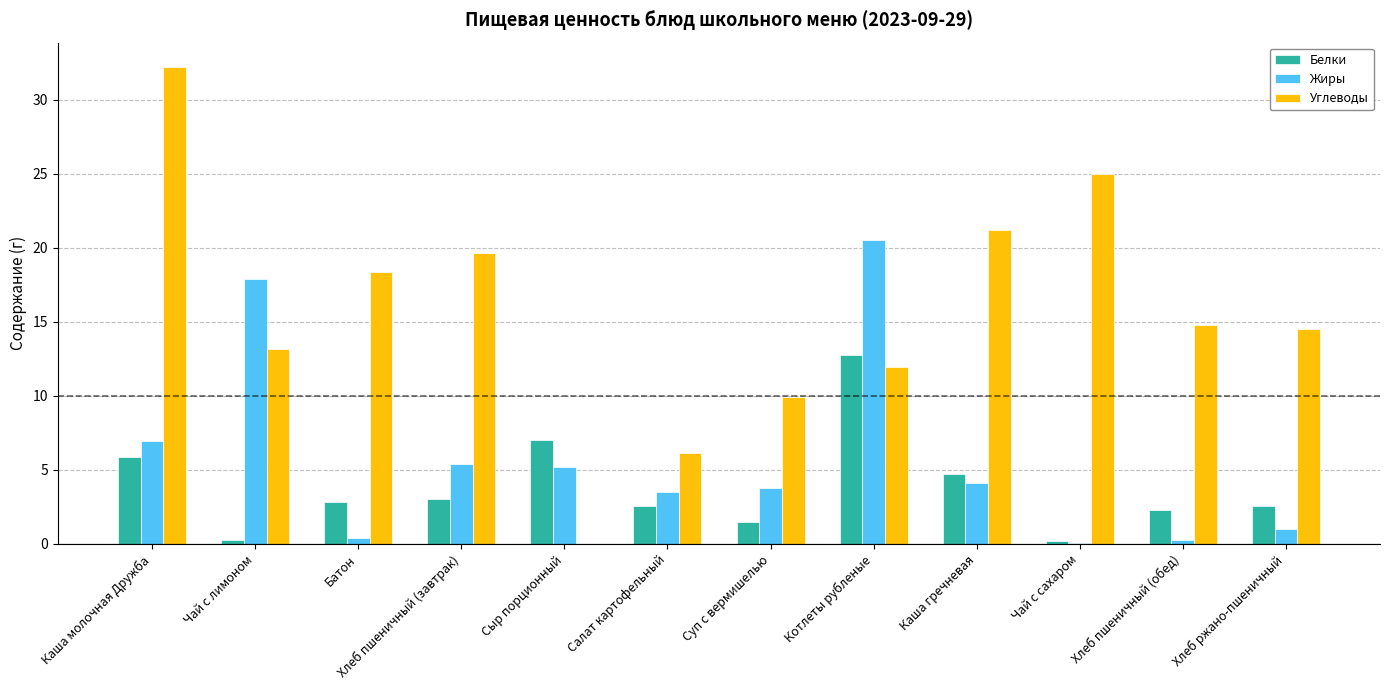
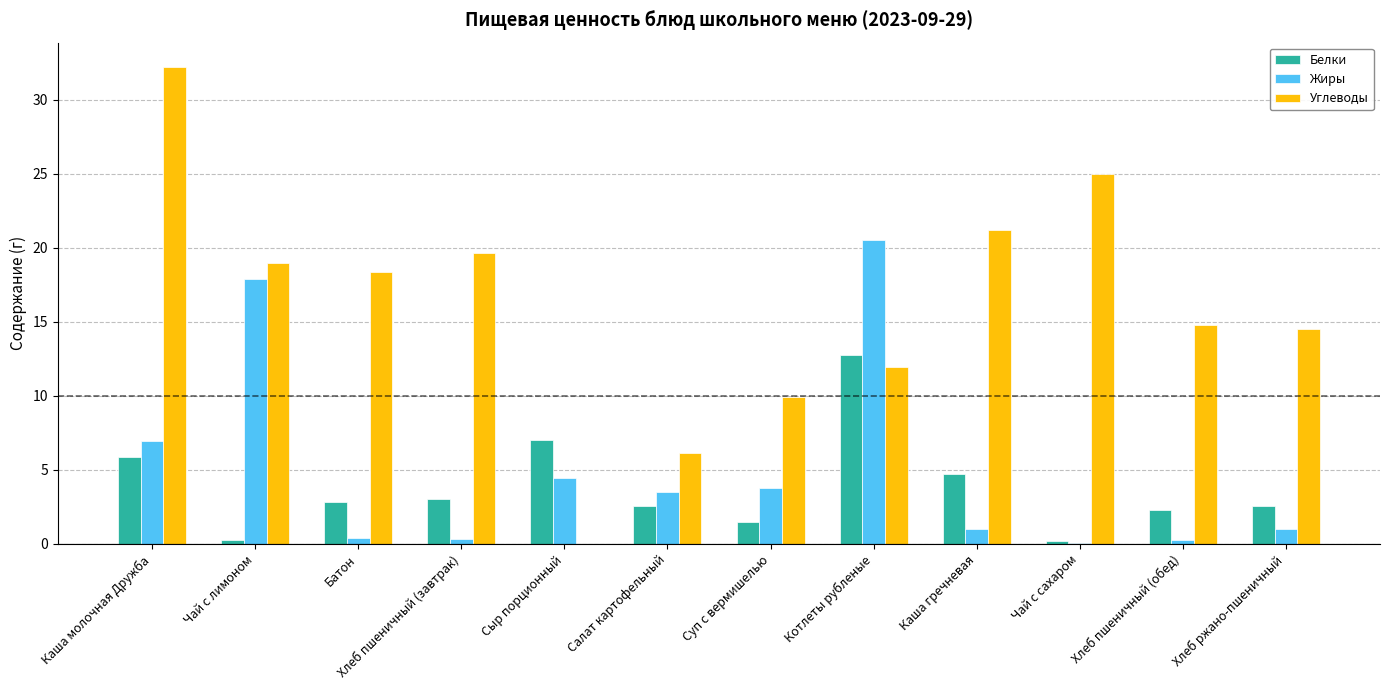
Углеводы, Чай с лимоном: 13.2 -> 19.0
Жиры, Хлеб пшеничный (завтрак): 5.4 -> 0.4
Жиры, Сыр порционный: 5.2 -> 4.5
Жиры, Каша гречневая: 4.1 -> 1.0
